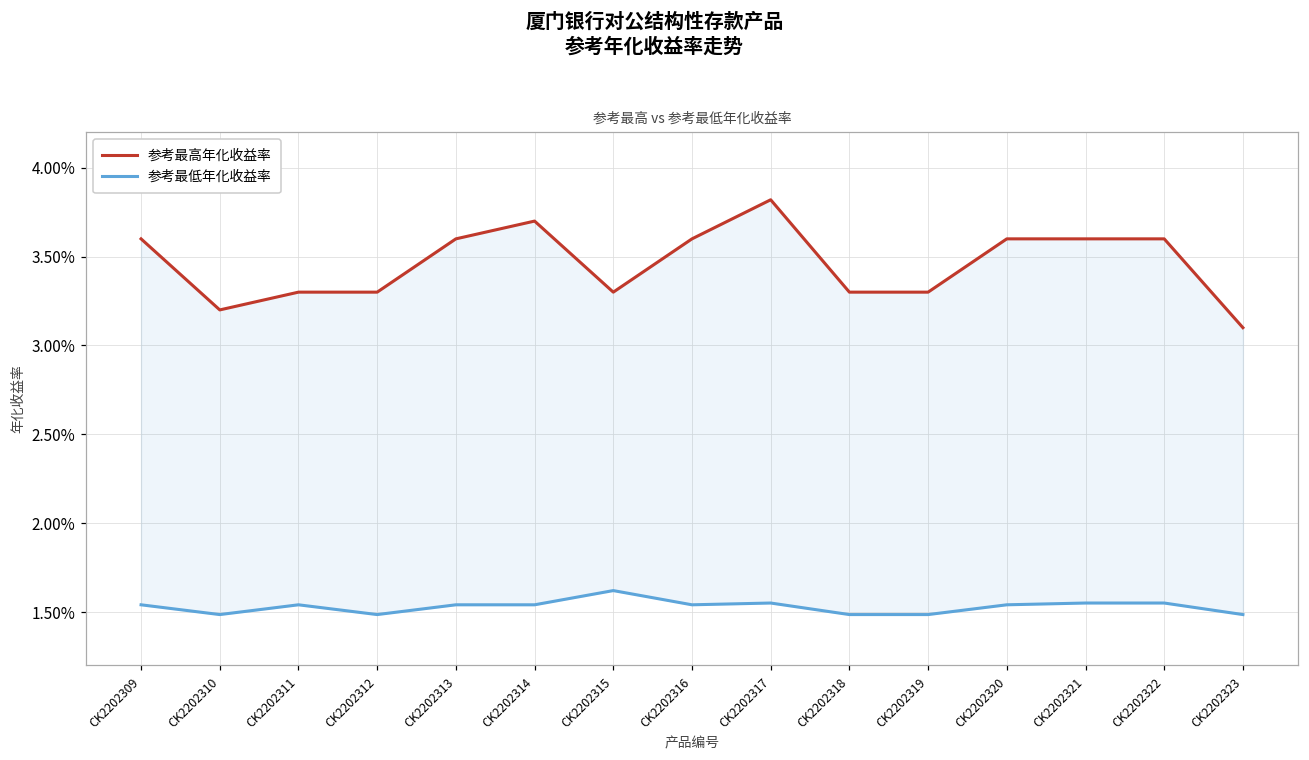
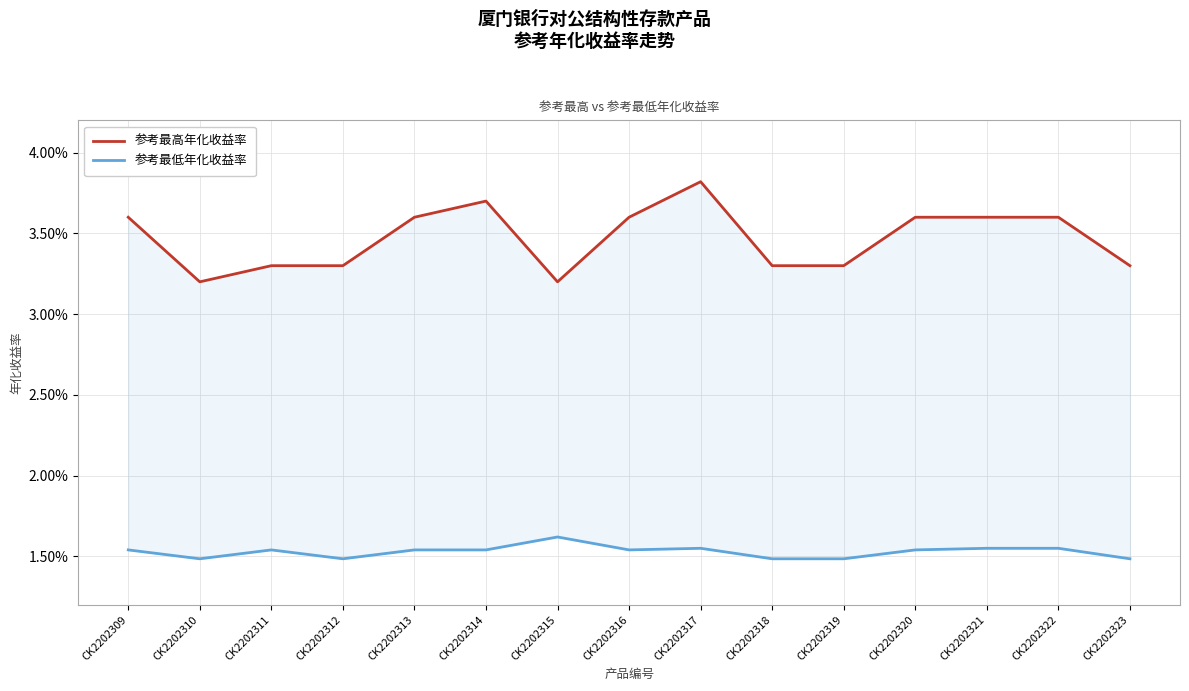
参考最高年化收益率, CK2202315: 3.30% -> 3.20%
参考最高年化收益率, CK2202323: 3.10% -> 3.30%
